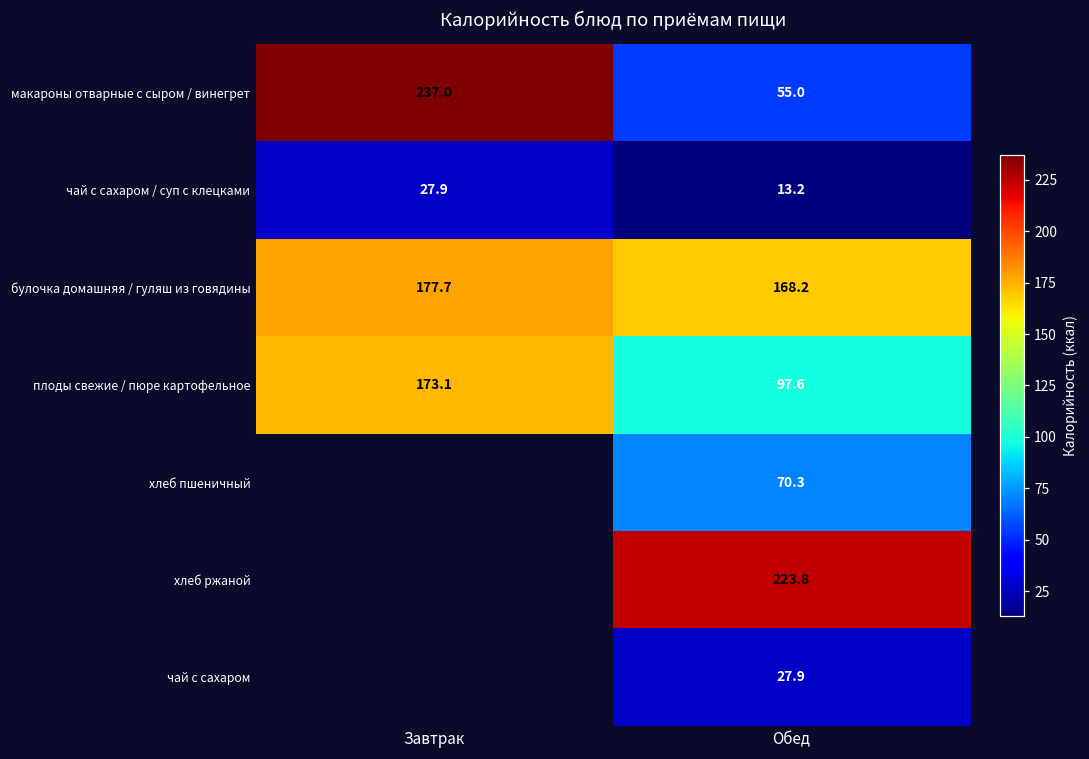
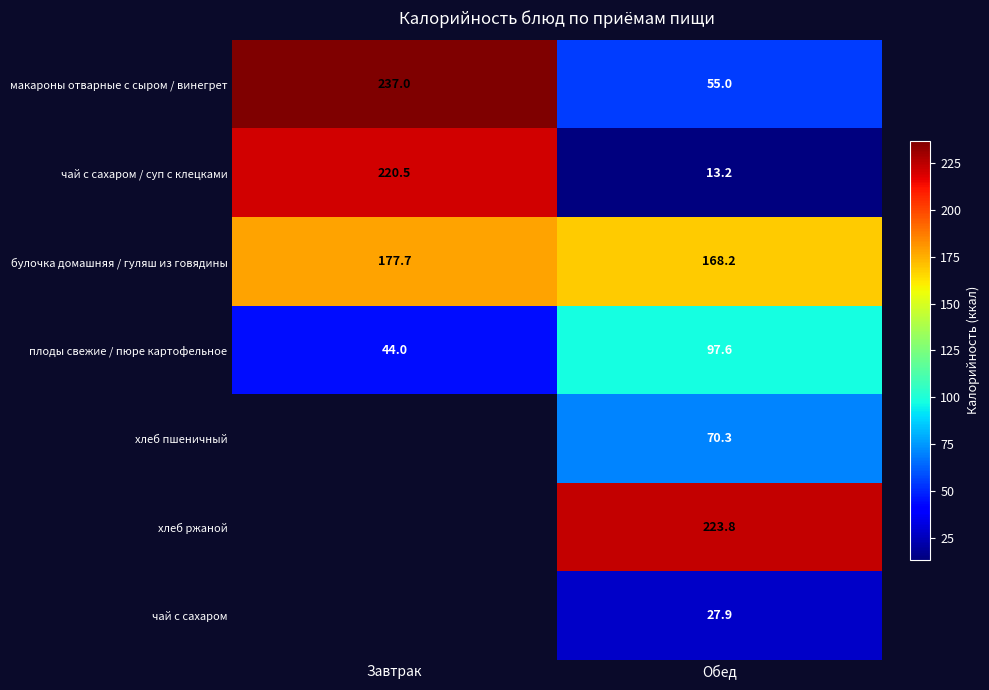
чай с сахаром / суп с клецками, Завтрак: 27.9 -> 220.5
плоды свежие / пюре картофельное, Завтрак: 173.1 -> 44.0
